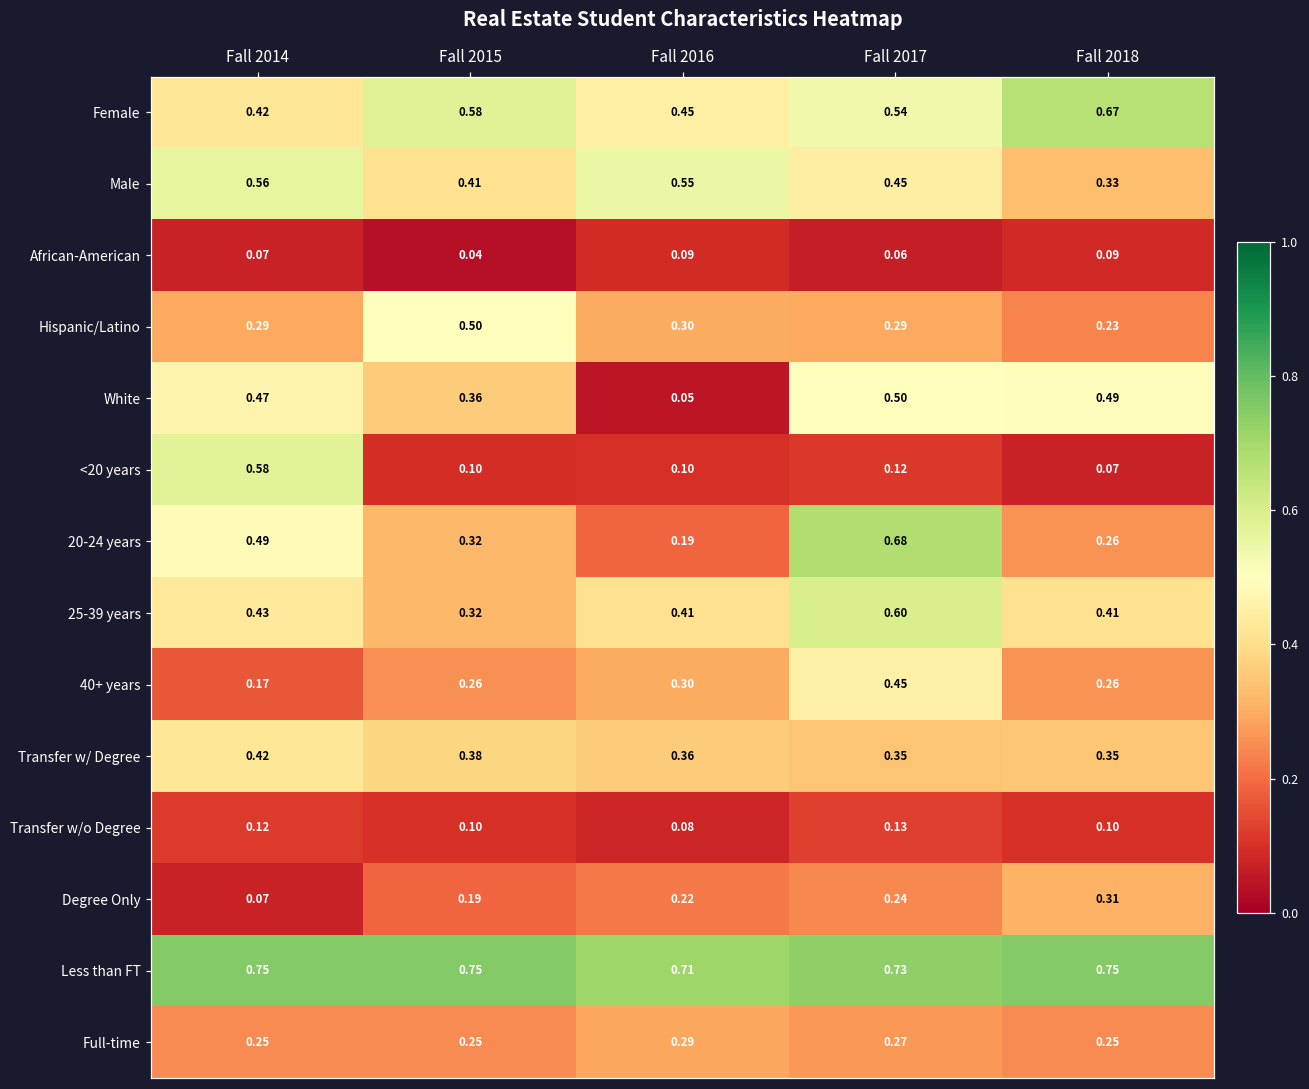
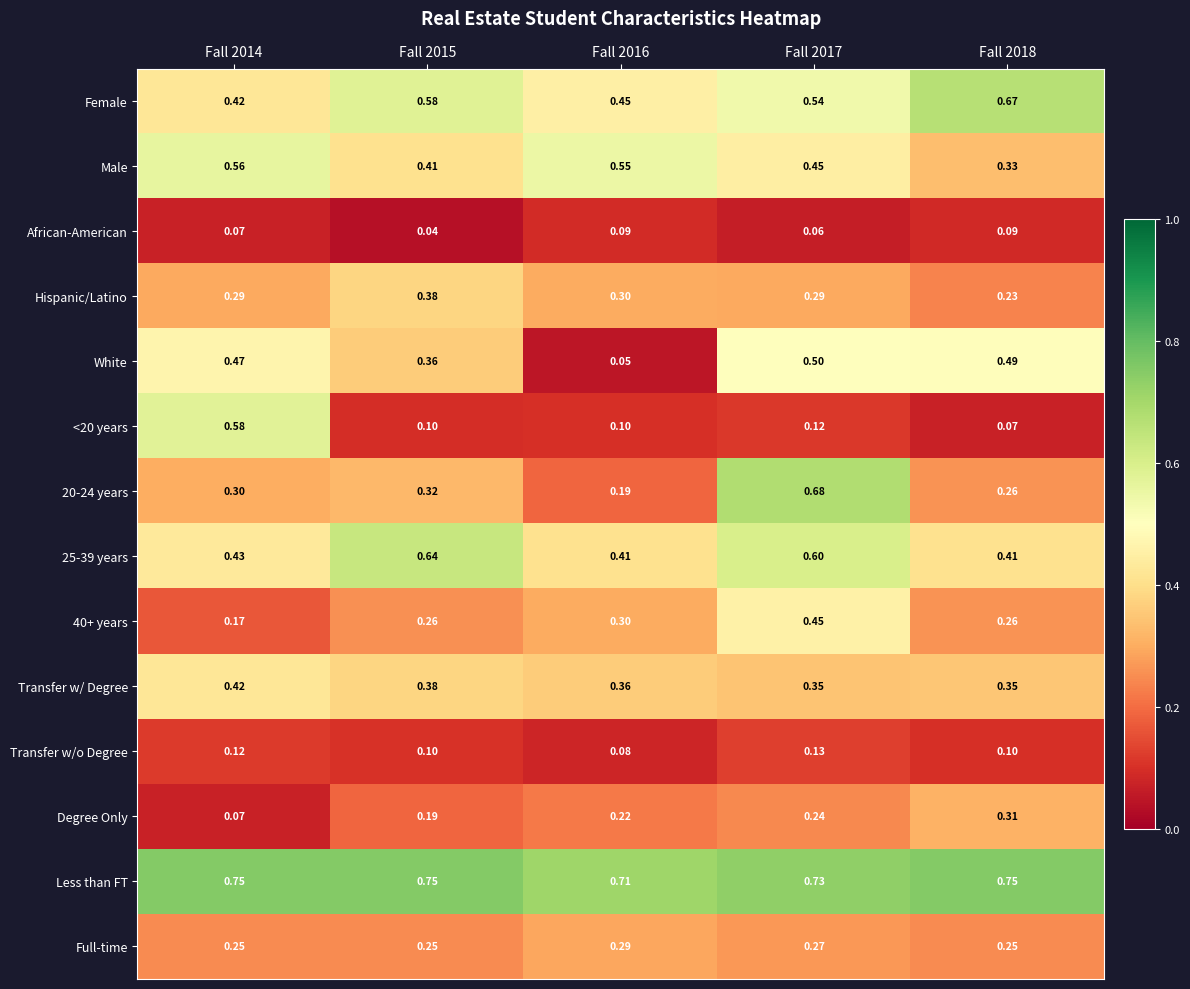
Hispanic/Latino, Fall 2015: 0.50 -> 0.38
20-24 years, Fall 2014: 0.49 -> 0.30
25-39 years, Fall 2015: 0.32 -> 0.64
